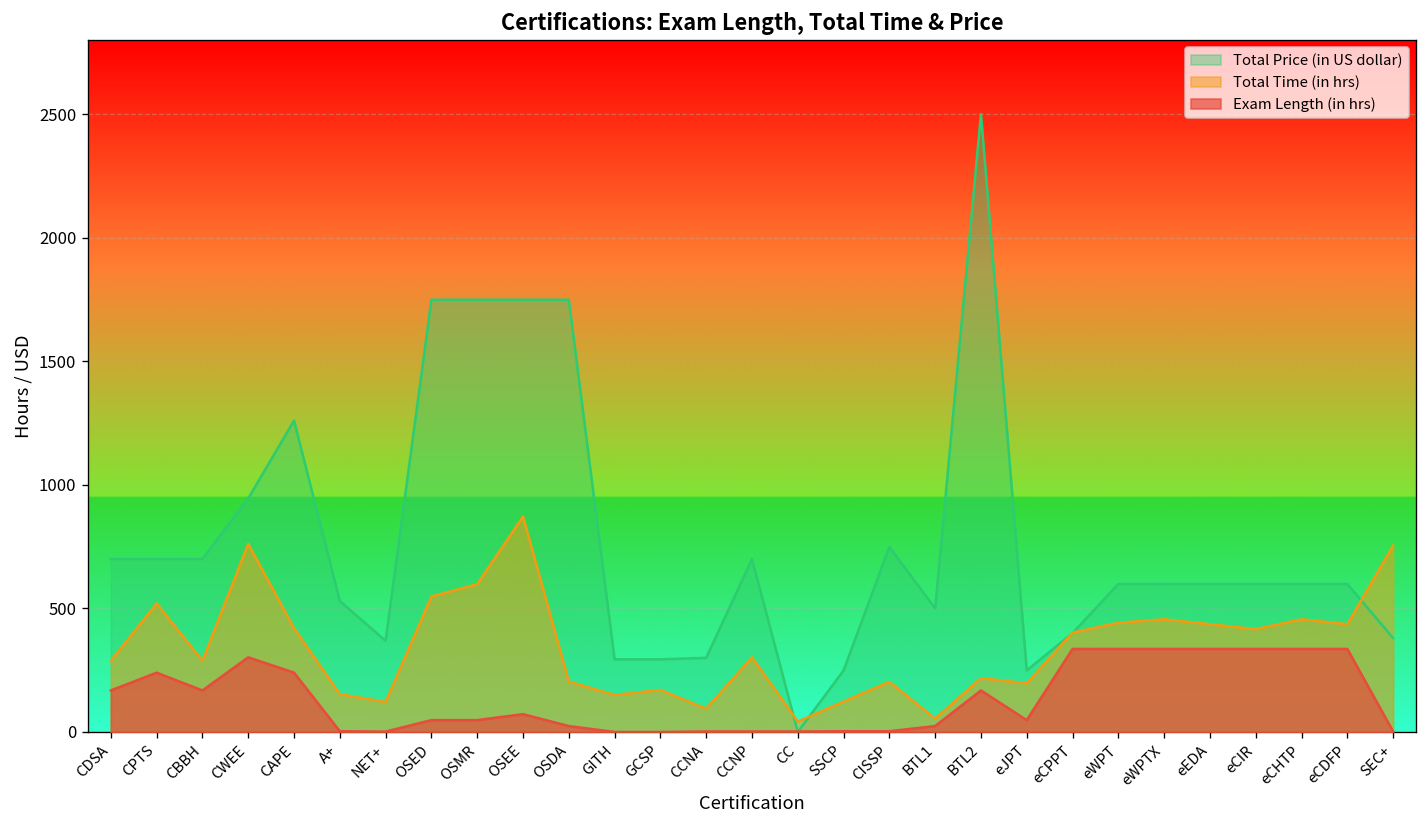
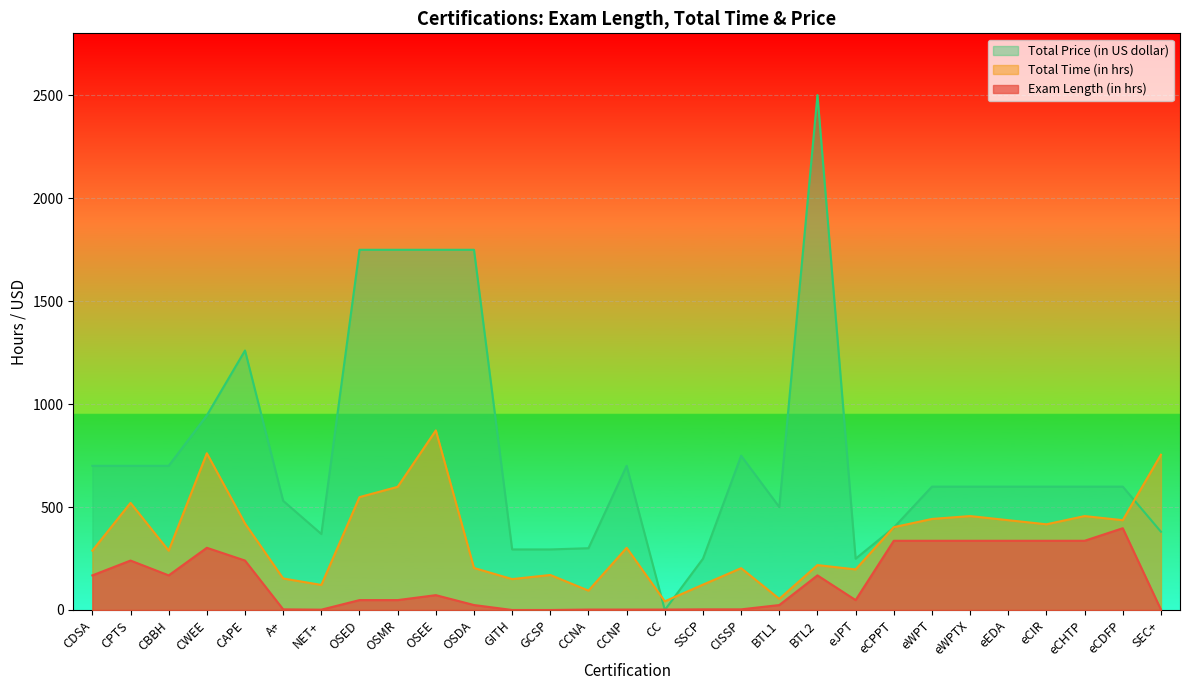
Exam Length (in hrs), eCDFP: 340 -> 400
